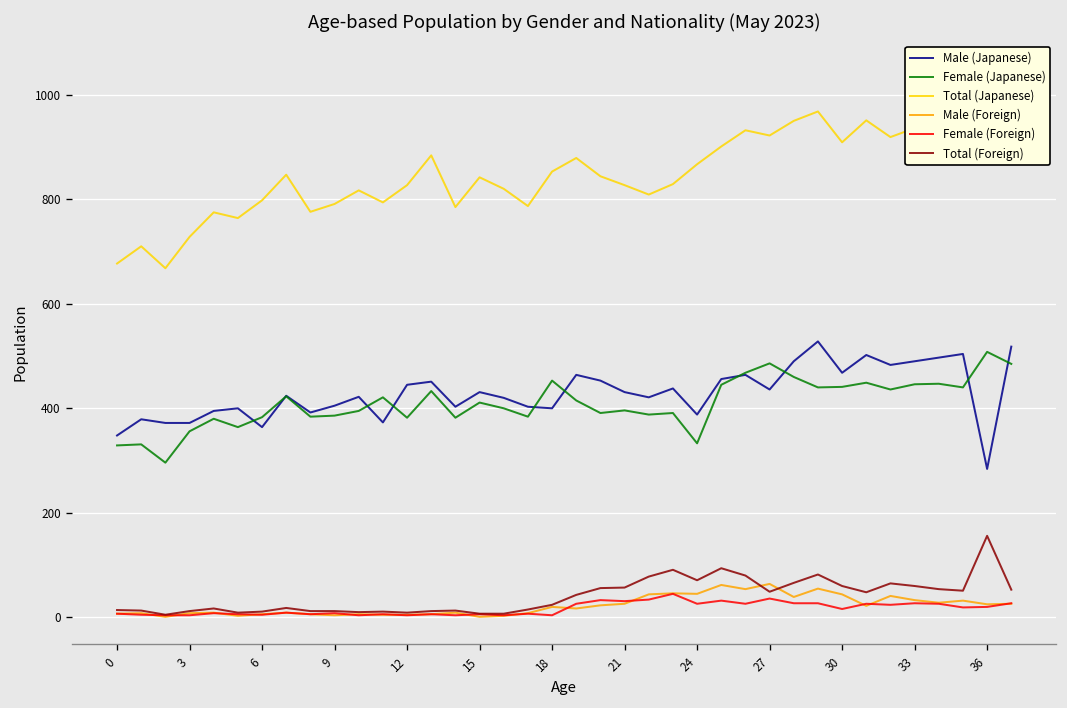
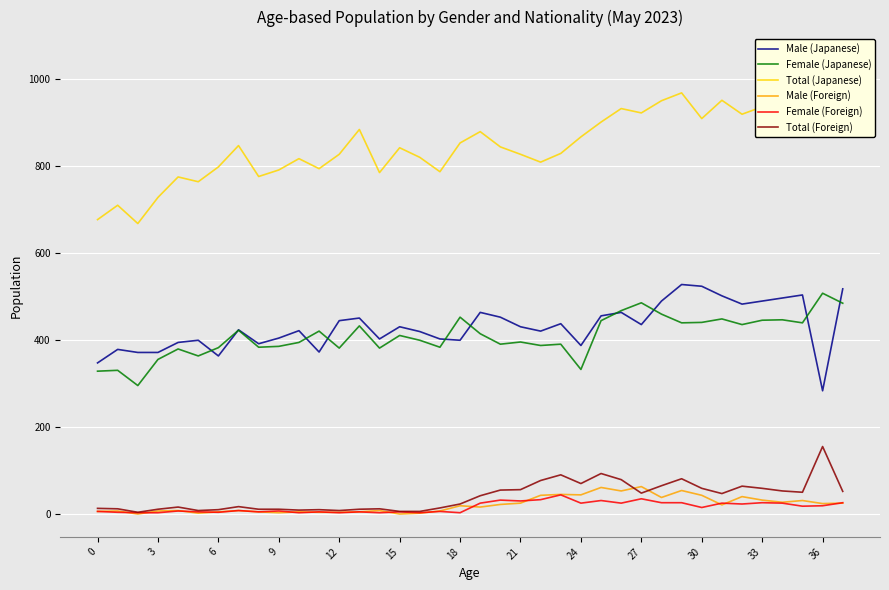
Male (Japanese), 30: 470 -> 520
